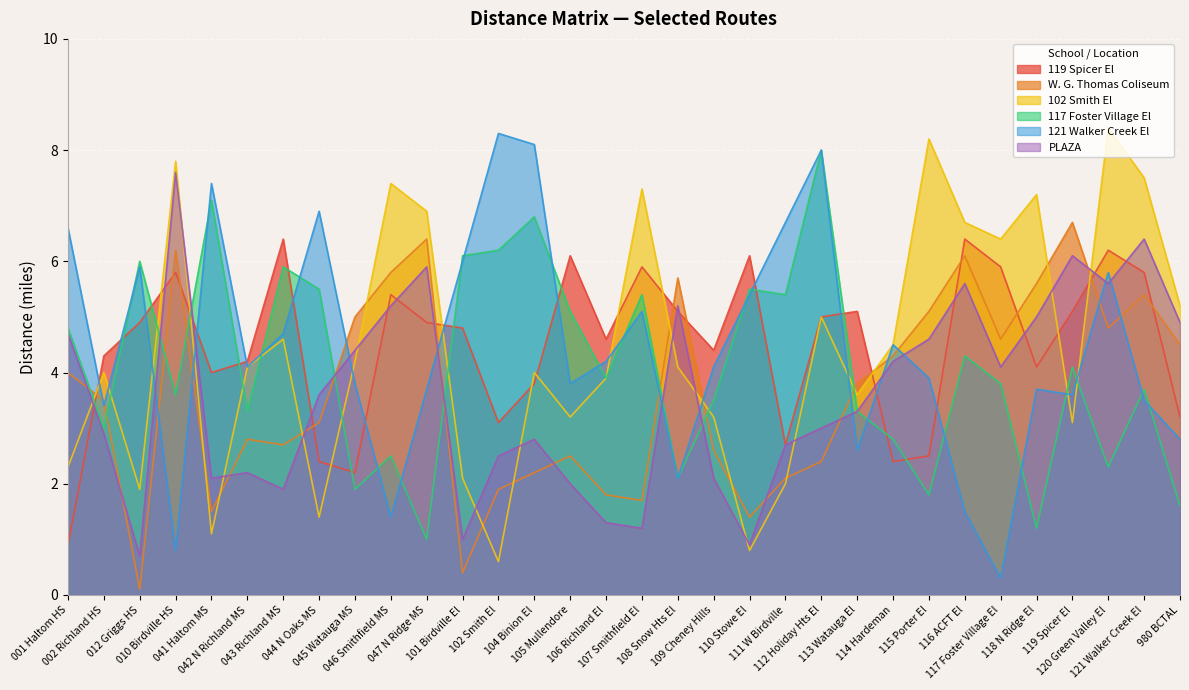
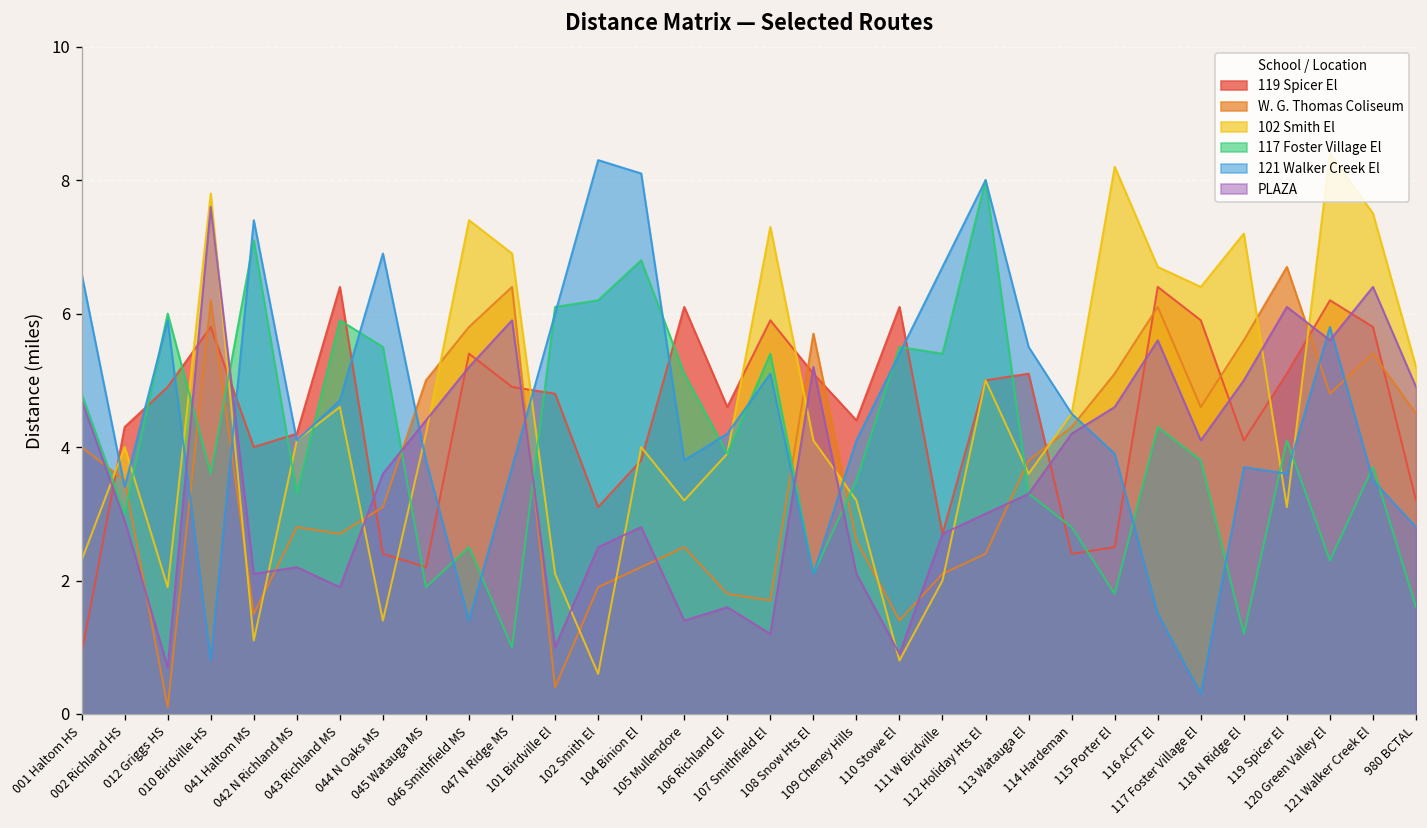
PLAZA, 105 Mullendore: 2.0 -> 1.4
PLAZA, 106 Richland El: 1.3 -> 1.6
121 Walker Creek El, 113 Watauga El: 2.6 -> 5.5
